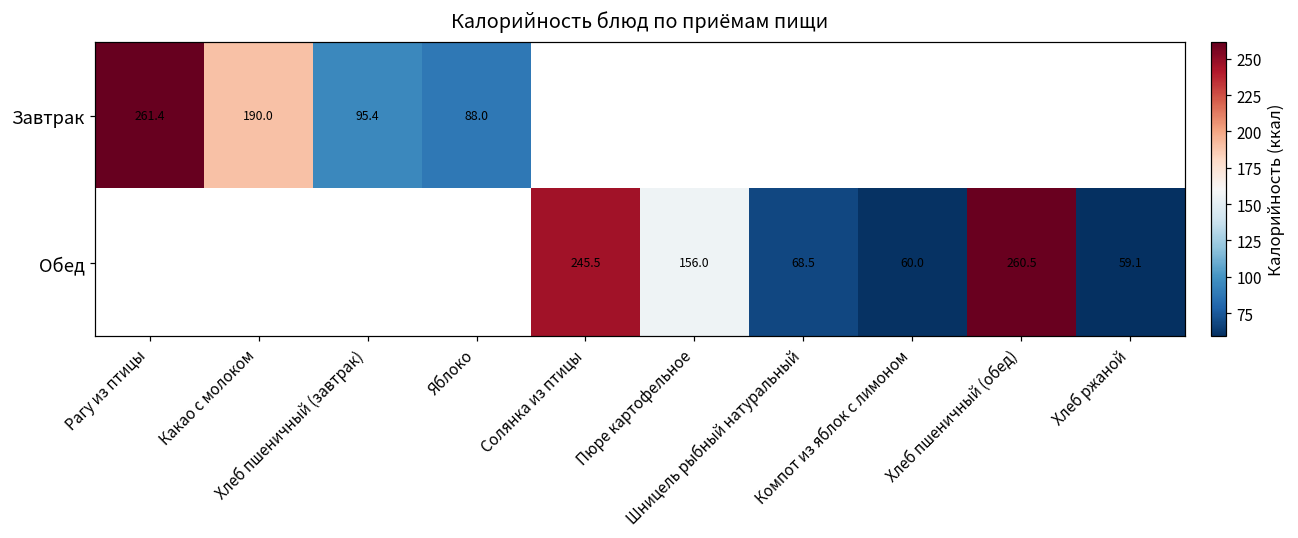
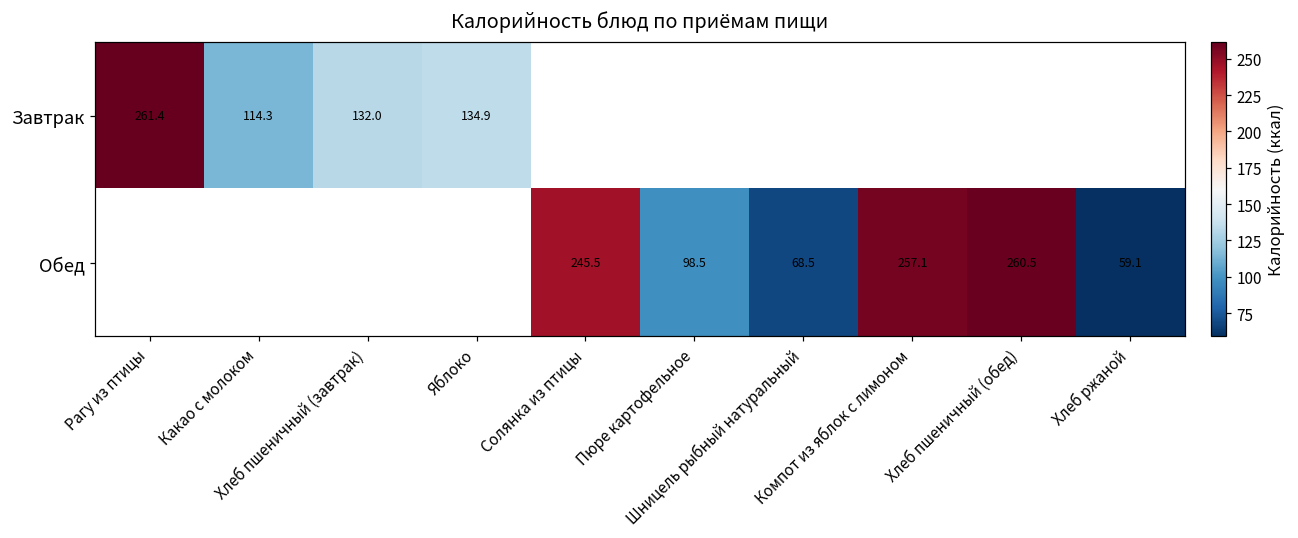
Завтрак, Какао с молоком: 190.0 -> 114.3
Завтрак, Хлеб пшеничный (завтрак): 95.4 -> 132.0
Завтрак, Яблоко: 88.0 -> 134.9
Обед, Пюре картофельное: 156.0 -> 98.5
Обед, Компот из яблок с лимоном: 60.0 -> 257.1
